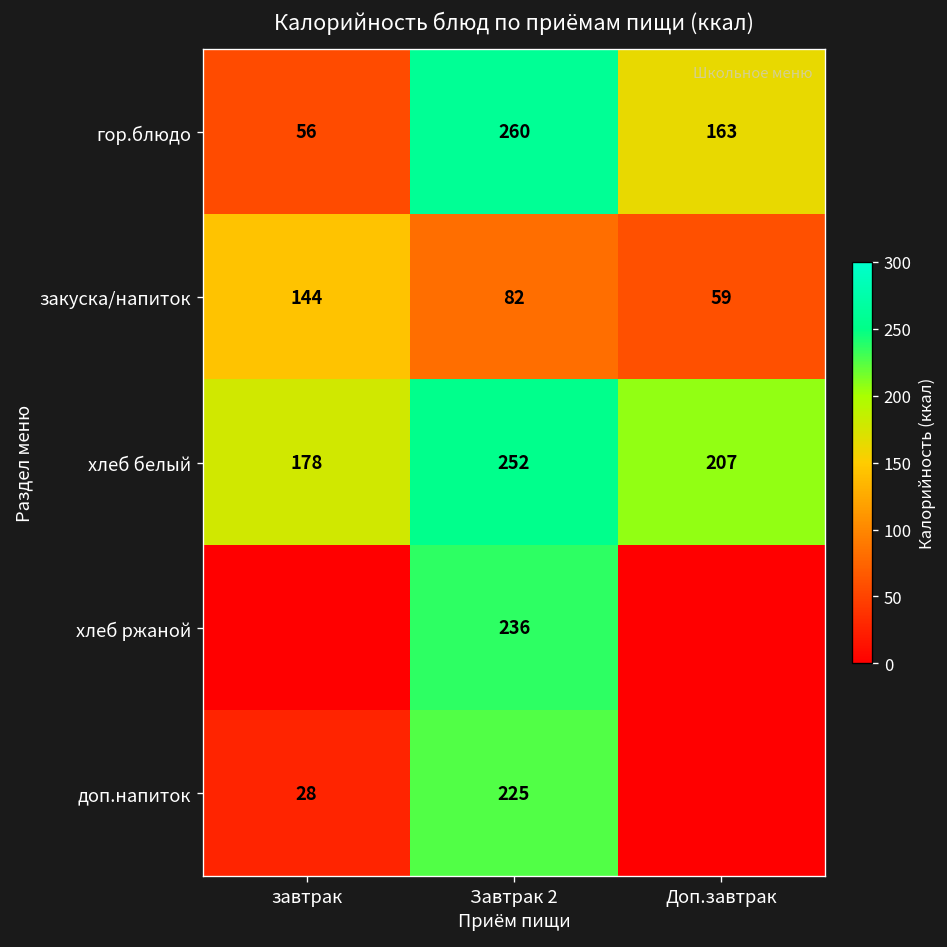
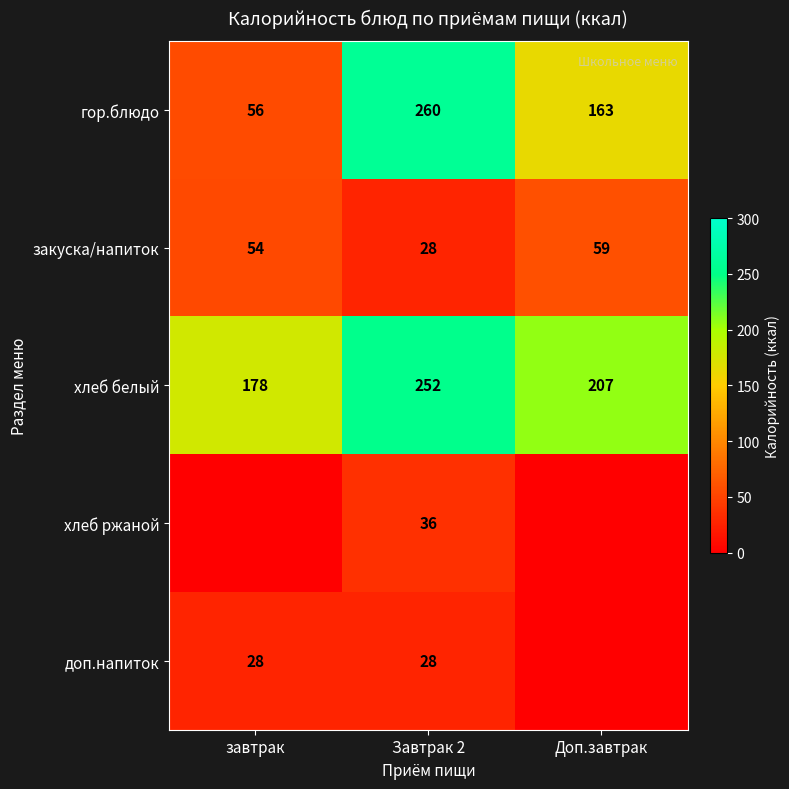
закуска/напиток, завтрак: 144 -> 54
закуска/напиток, Завтрак 2: 82 -> 28
хлеб ржаной, Завтрак 2: 236 -> 36
доп.напиток, Завтрак 2: 225 -> 28
